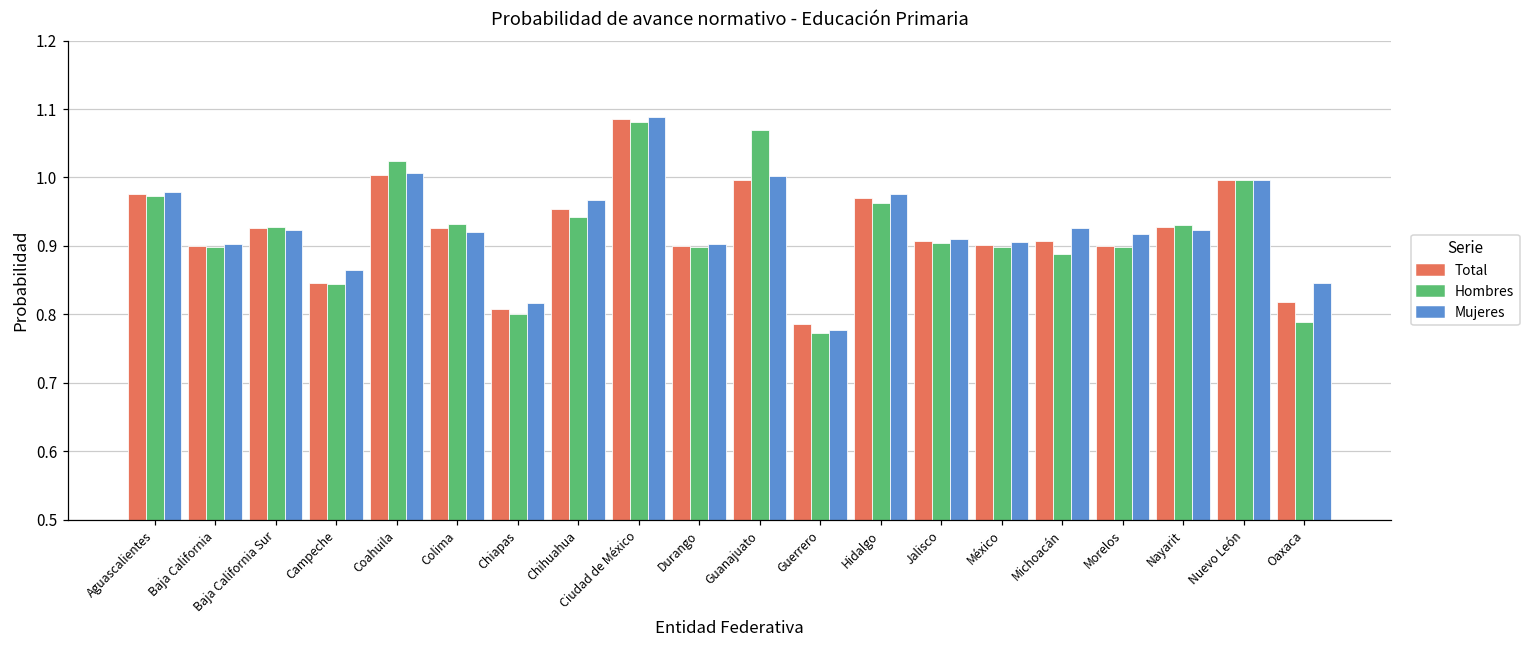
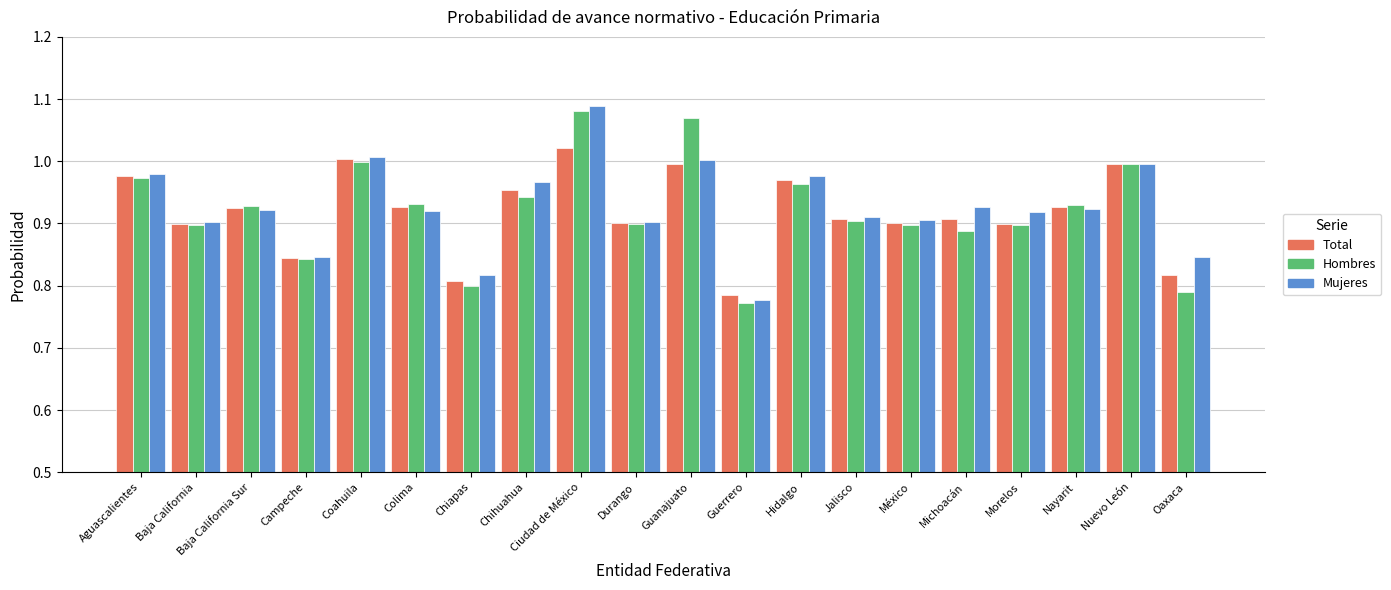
Mujeres, Campeche: 0.86 -> 0.85
Hombres, Coahuila: 1.02 -> 1.00
Total, Ciudad de México: 1.09 -> 1.02
